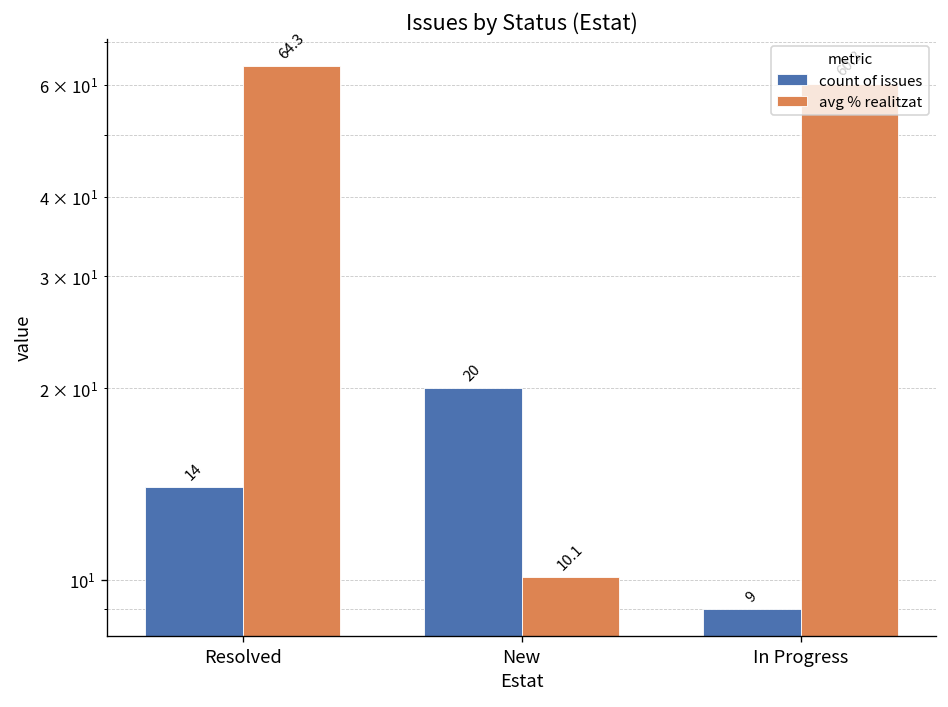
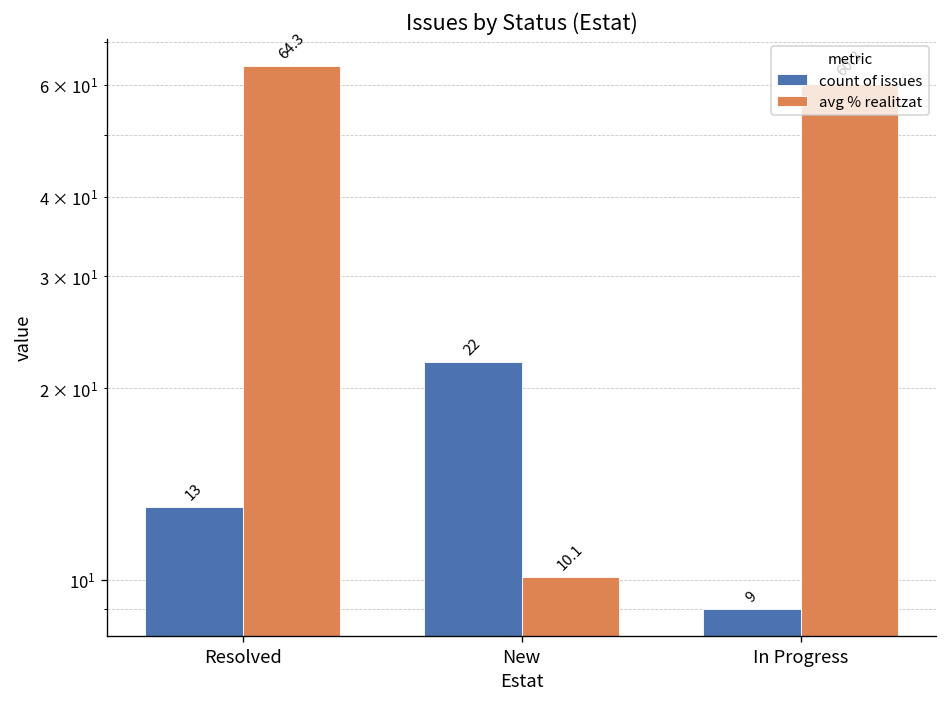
count of issues, Resolved: 14 -> 13
count of issues, New: 20 -> 22
